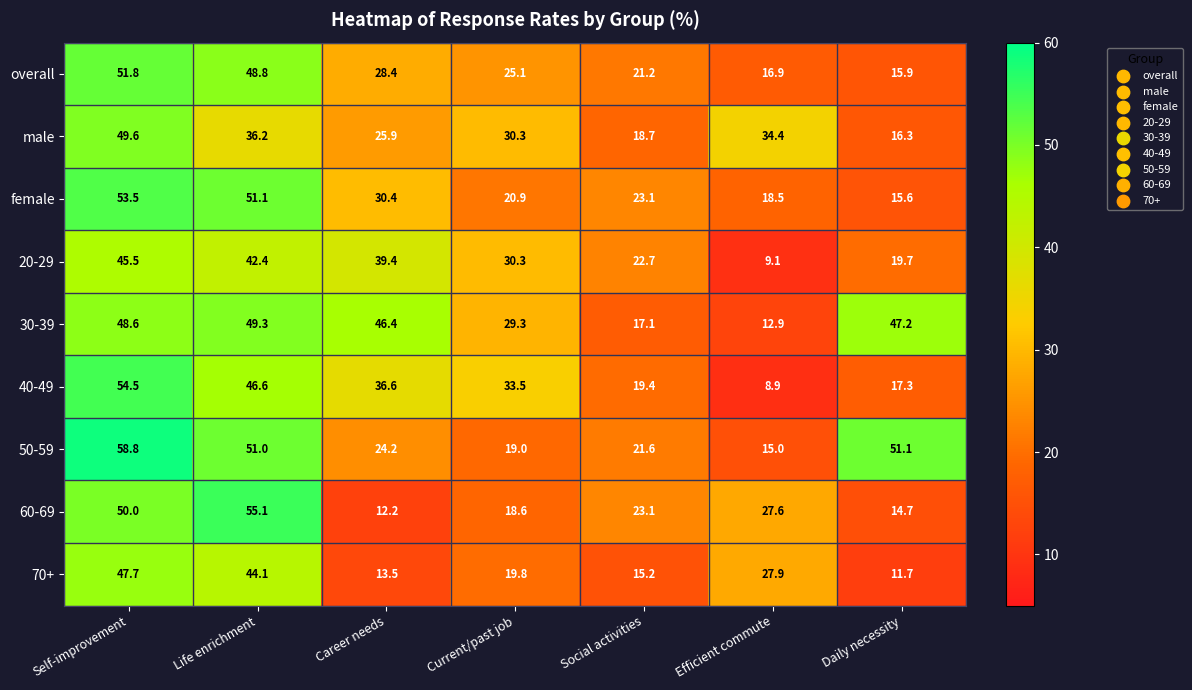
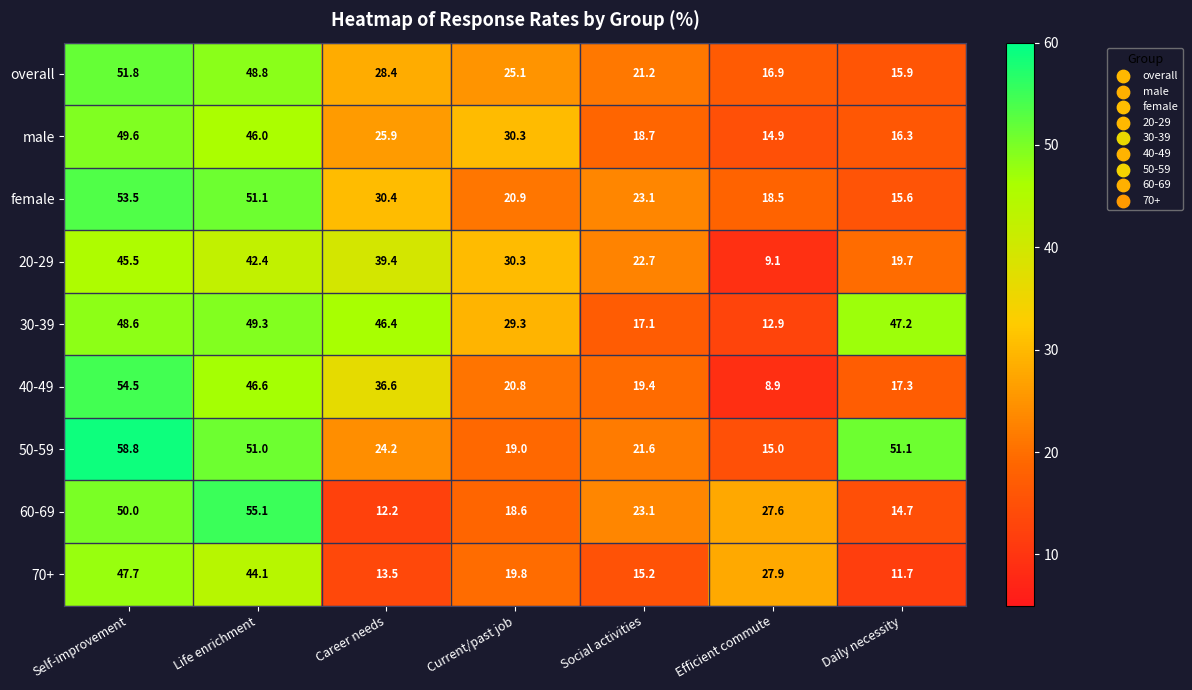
male, Life enrichment: 36.2 -> 46.0
male, Efficient commute: 34.4 -> 14.9
40-49, Current/past job: 33.5 -> 20.8
